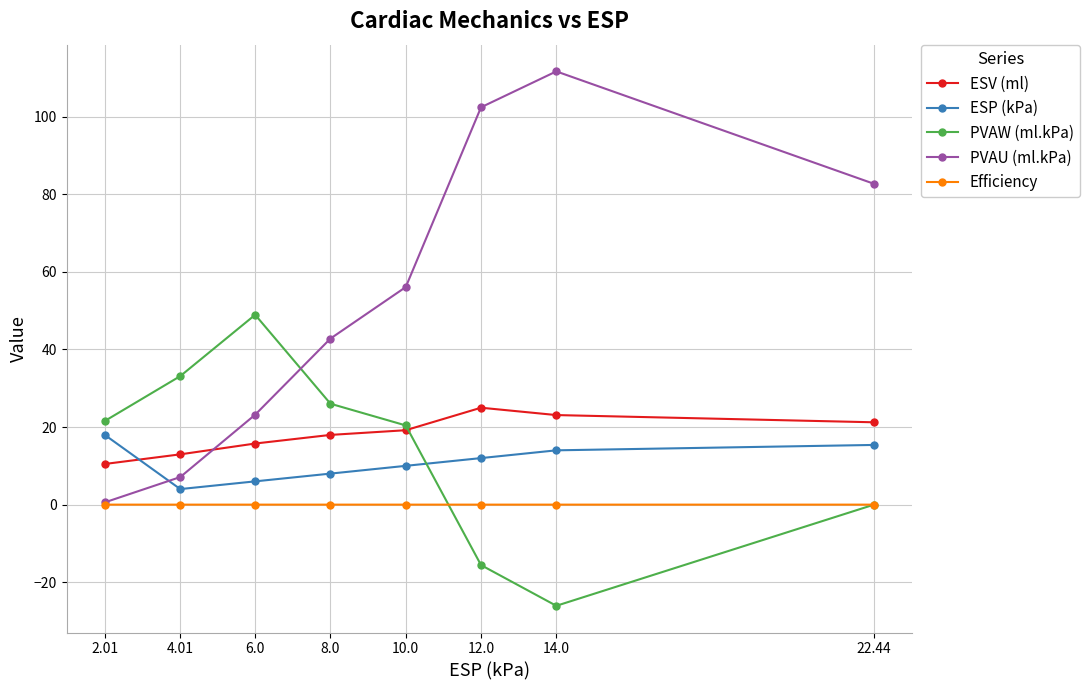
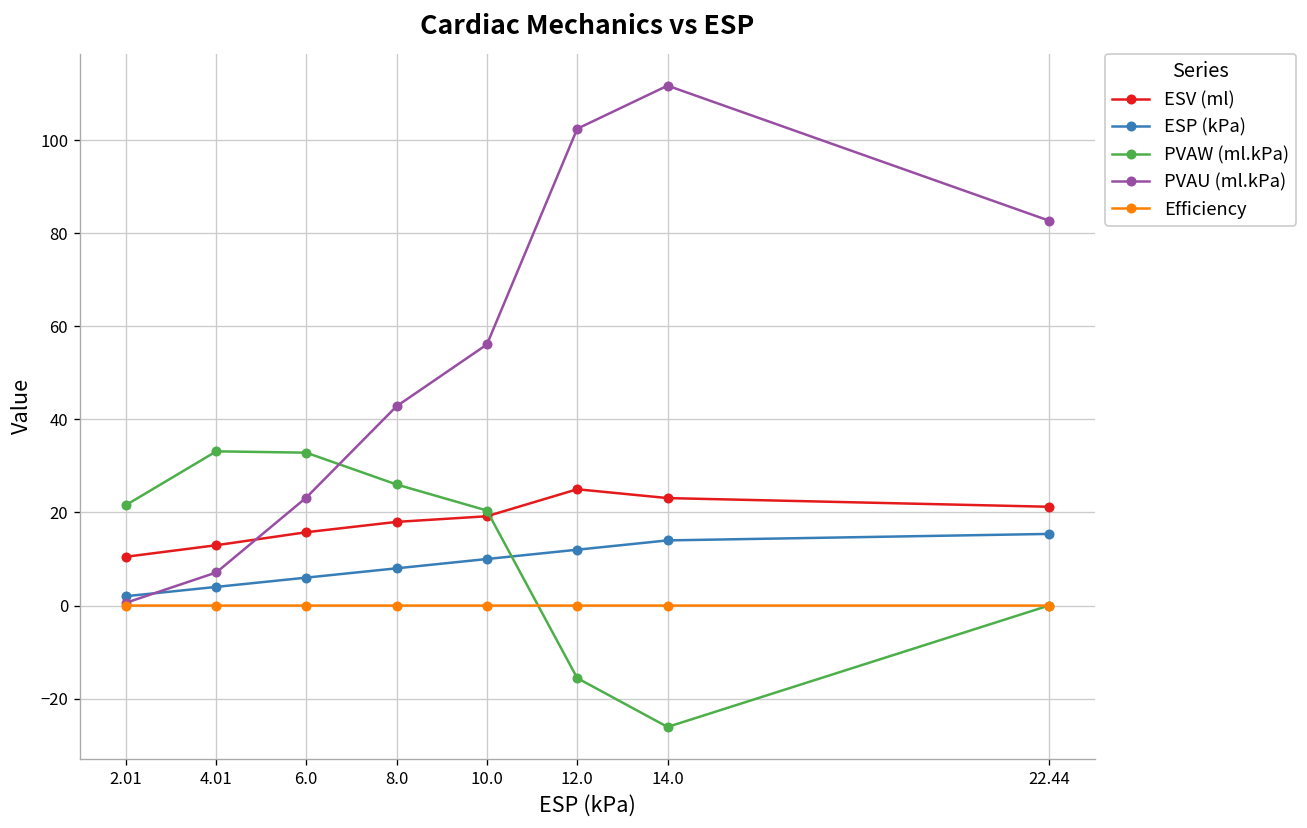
ESP (kPa), 2.01: 18 -> 2
PVAW (ml.kPa), 6.0: 49 -> 33
